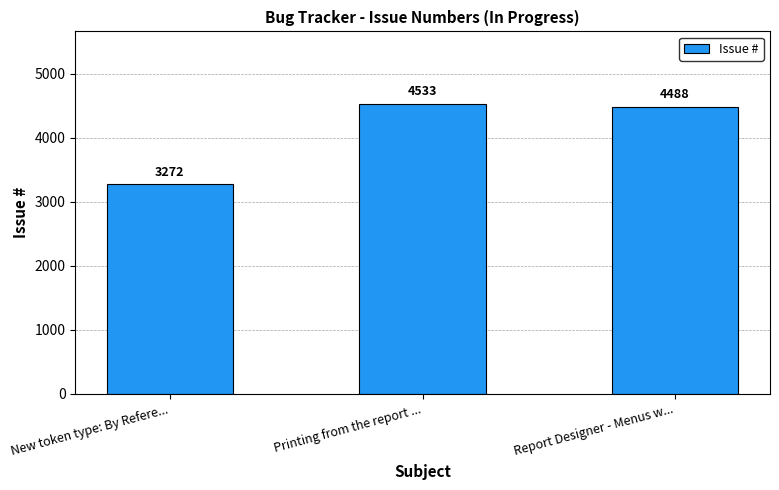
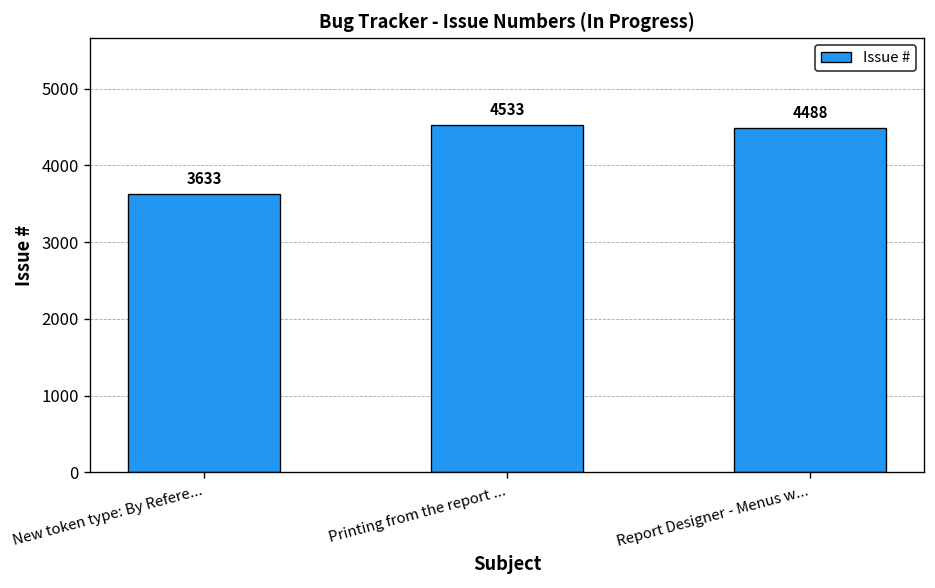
New token type: By Refere...: 3272 -> 3633
